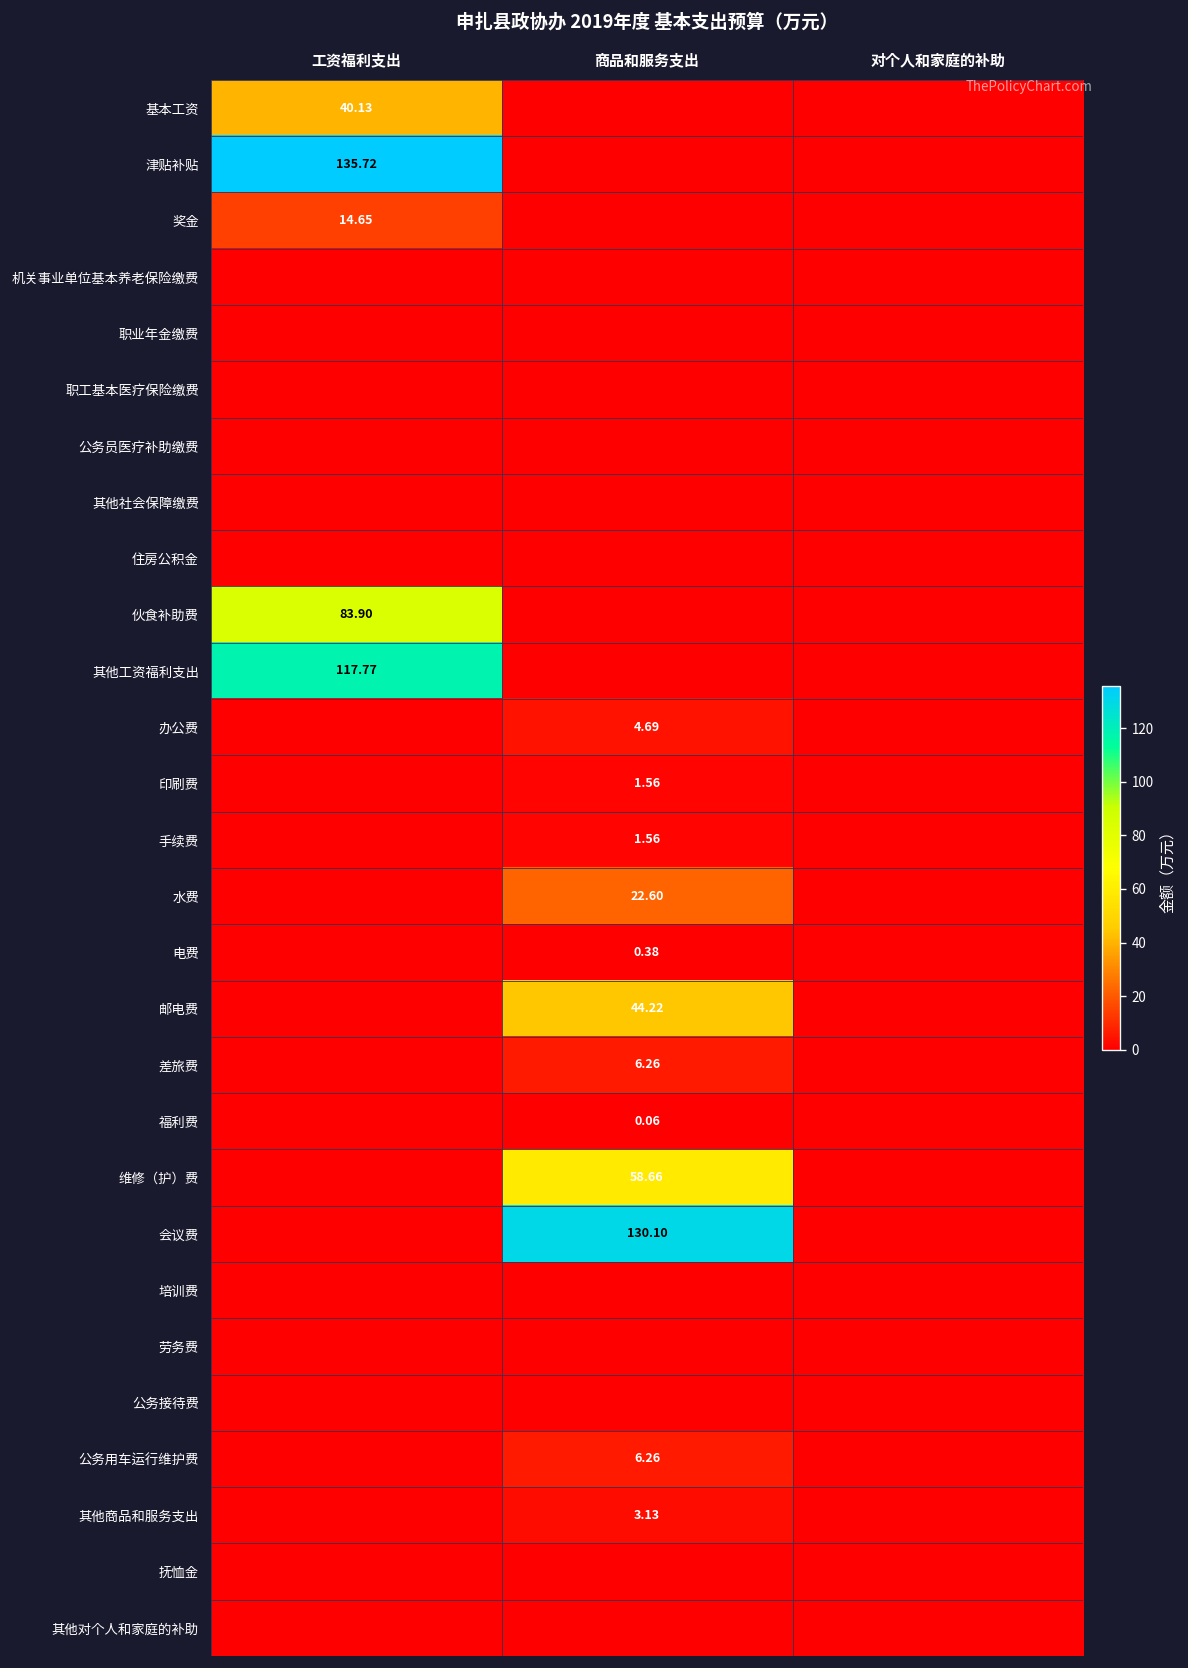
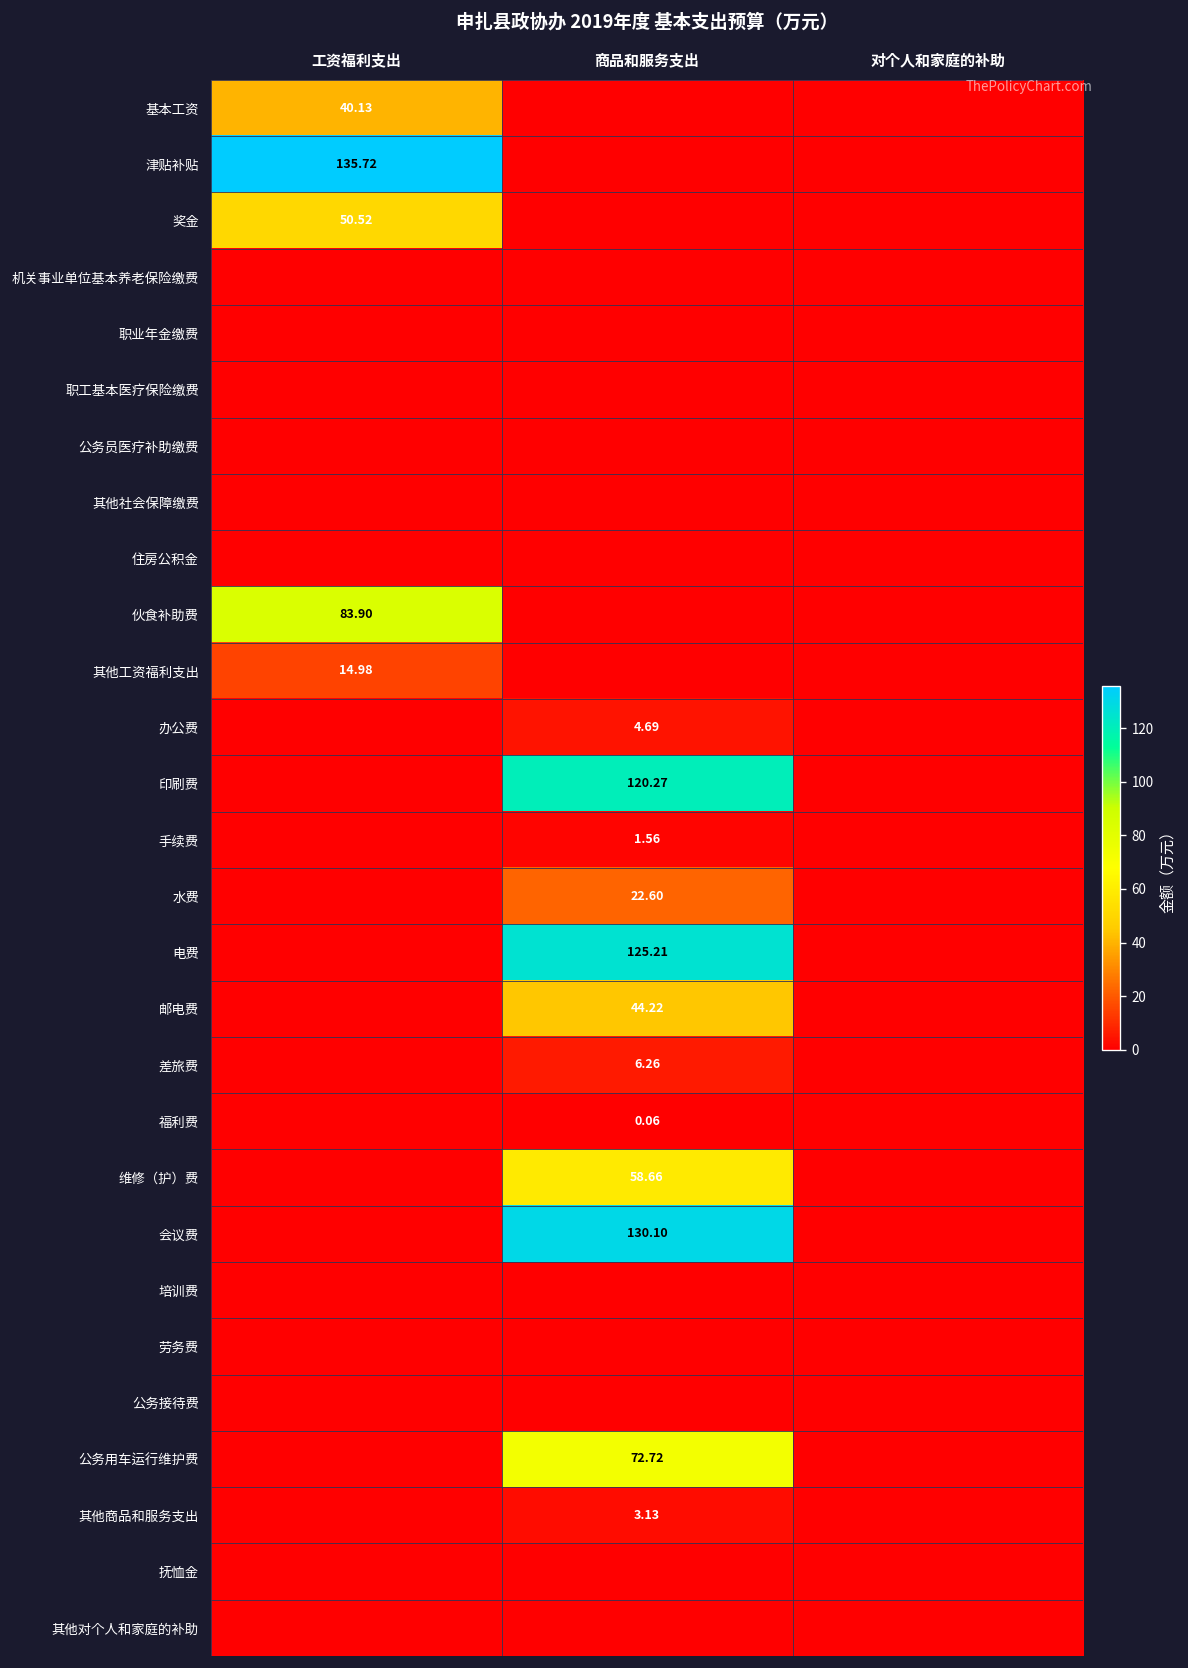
奖金, 工资福利支出: 14.65 -> 50.52
其他工资福利支出, 工资福利支出: 117.77 -> 14.98
印刷费, 商品和服务支出: 1.56 -> 120.27
电费, 商品和服务支出: 0.38 -> 125.21
公务用车运行维护费, 商品和服务支出: 6.26 -> 72.72
